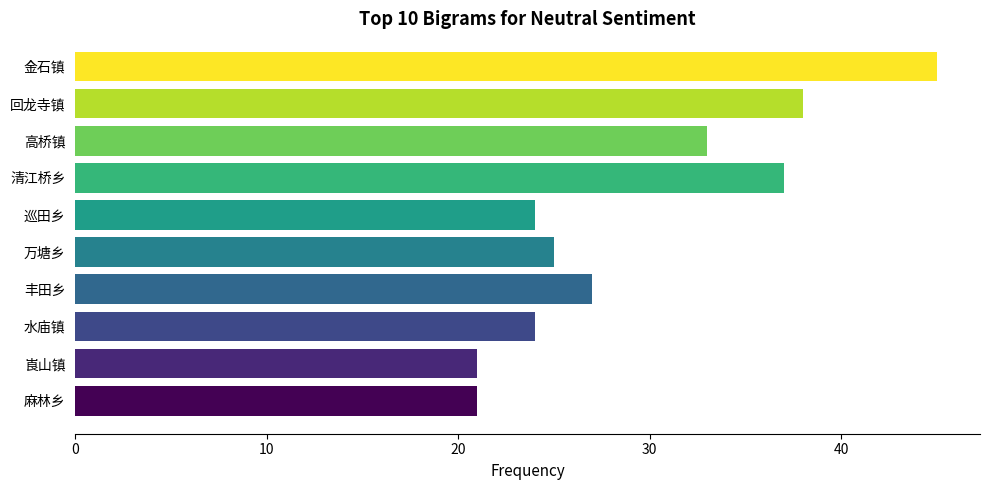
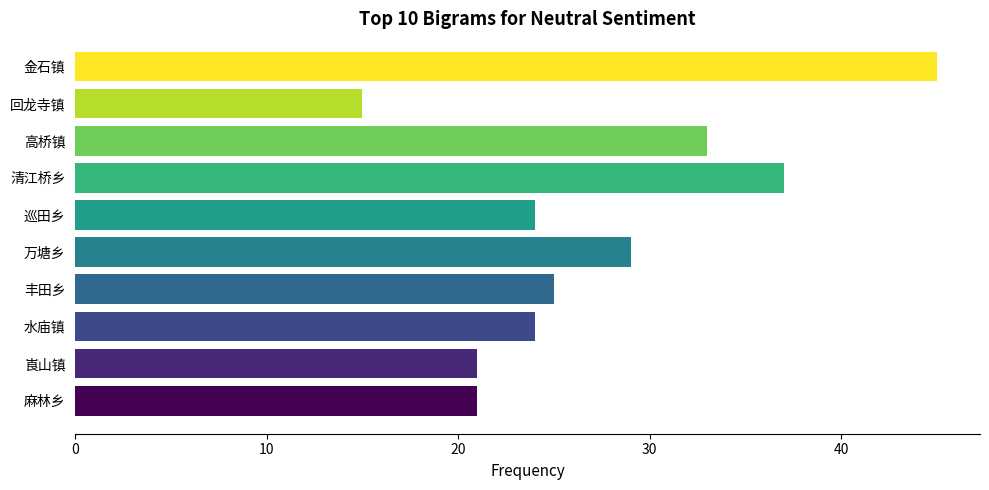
回龙寺镇: 38 -> 15
万塘乡: 25 -> 29
丰田乡: 27 -> 25
